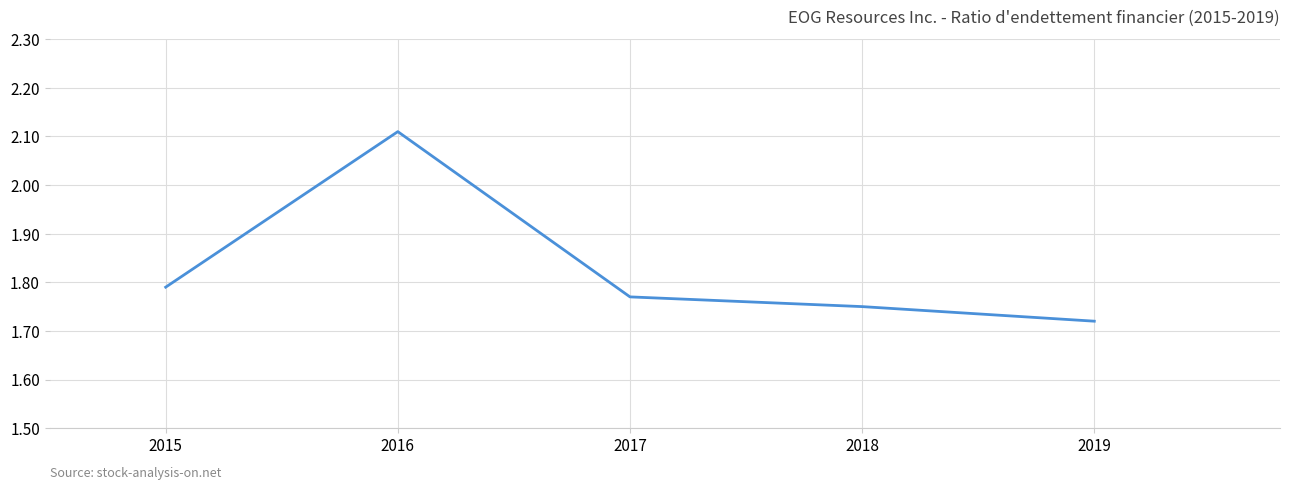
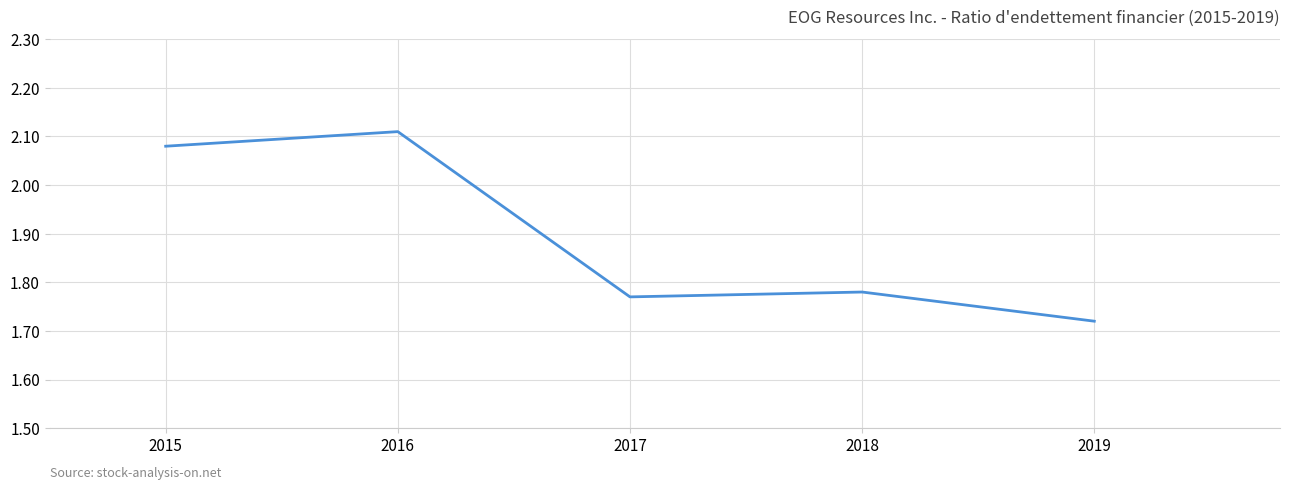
2015: 1.79 -> 2.08
2018: 1.75 -> 1.78
